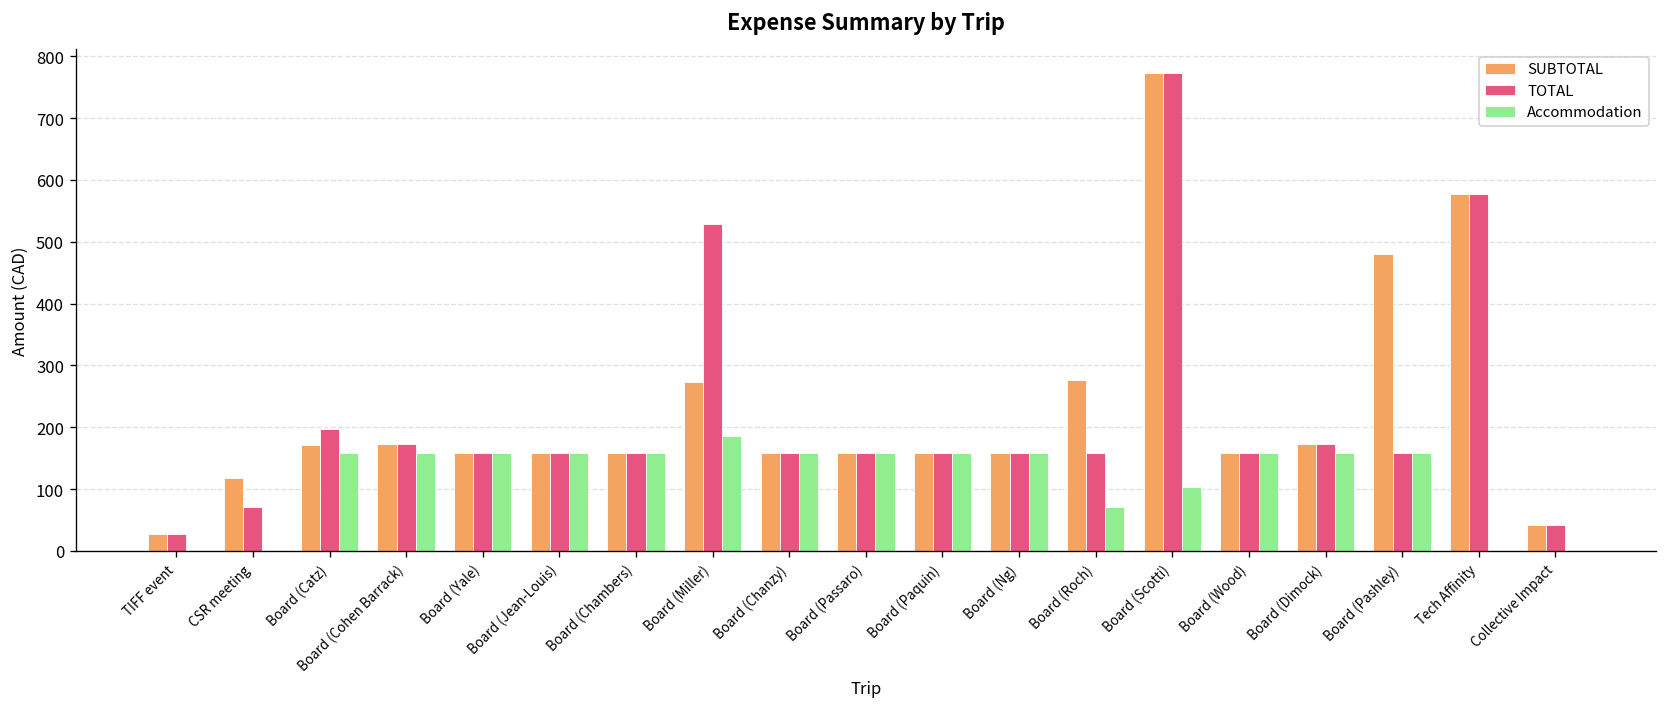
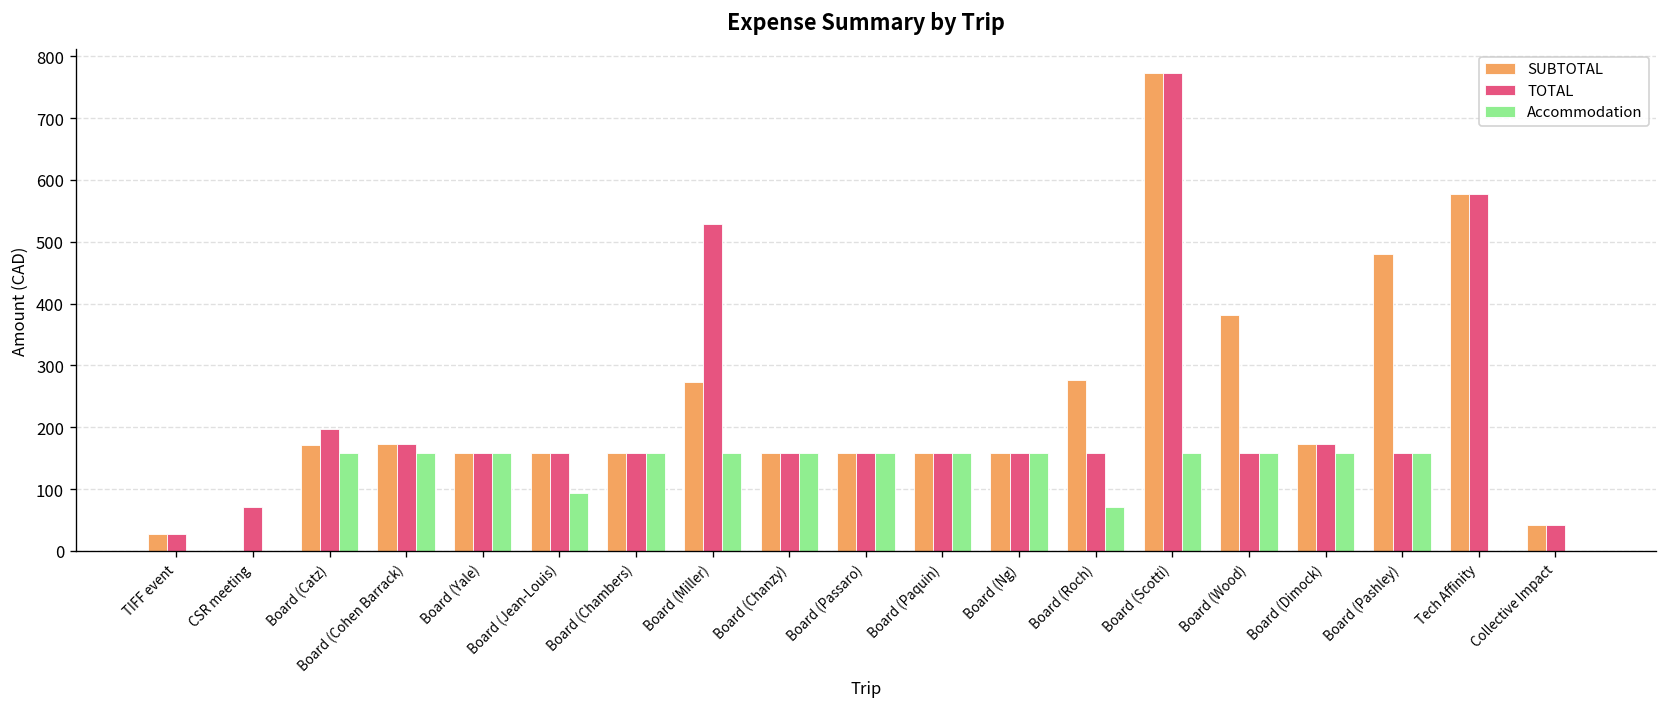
SUBTOTAL, CSR meeting: 120 -> 0
Accommodation, Board (Jean-Louis): 160 -> 90
Accommodation, Board (Miller): 190 -> 160
Accommodation, Board (Scotti): 100 -> 160
SUBTOTAL, Board (Wood): 160 -> 380
